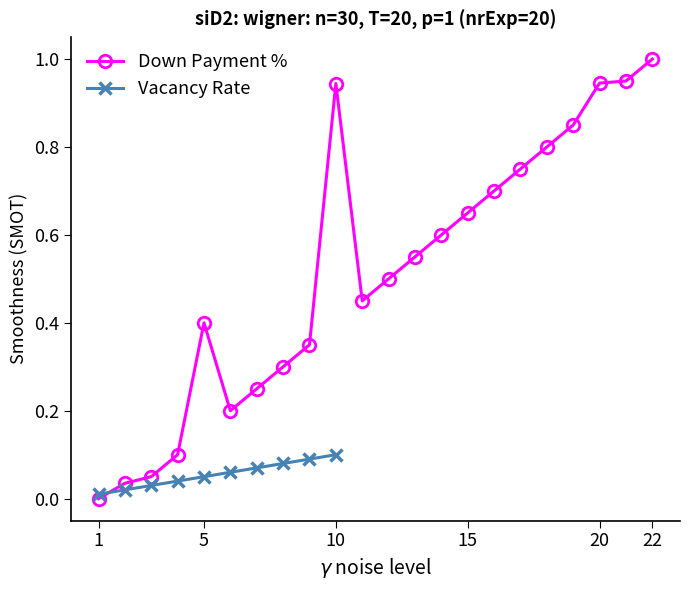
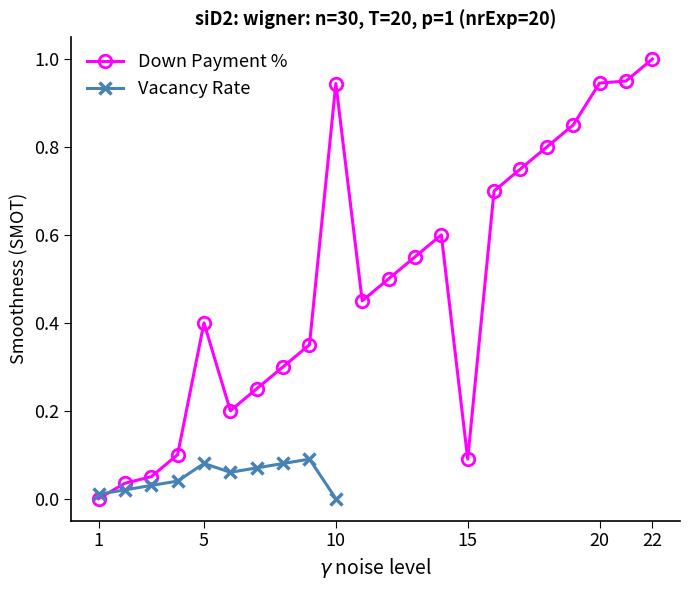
Vacancy Rate, 5: 0.05 -> 0.08
Vacancy Rate, 10: 0.1 -> 0.0
Down Payment %, 15: 0.65 -> 0.09
